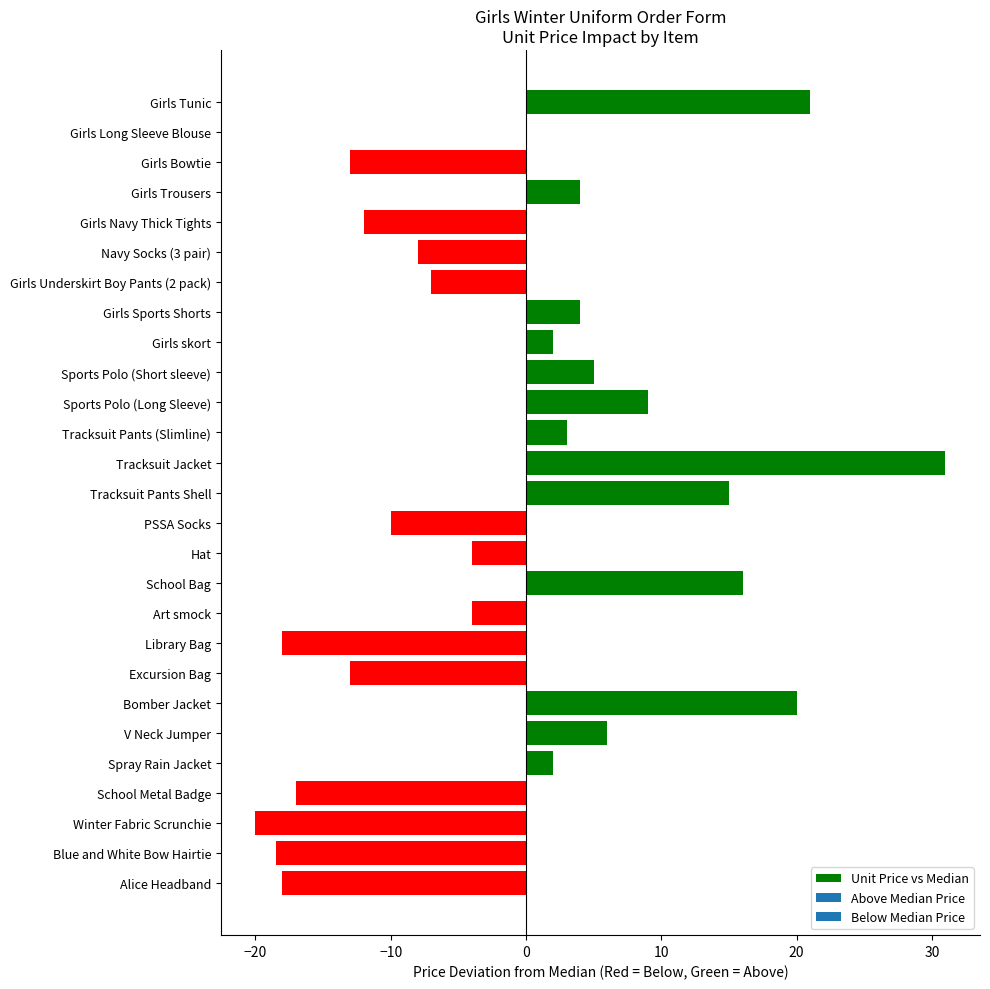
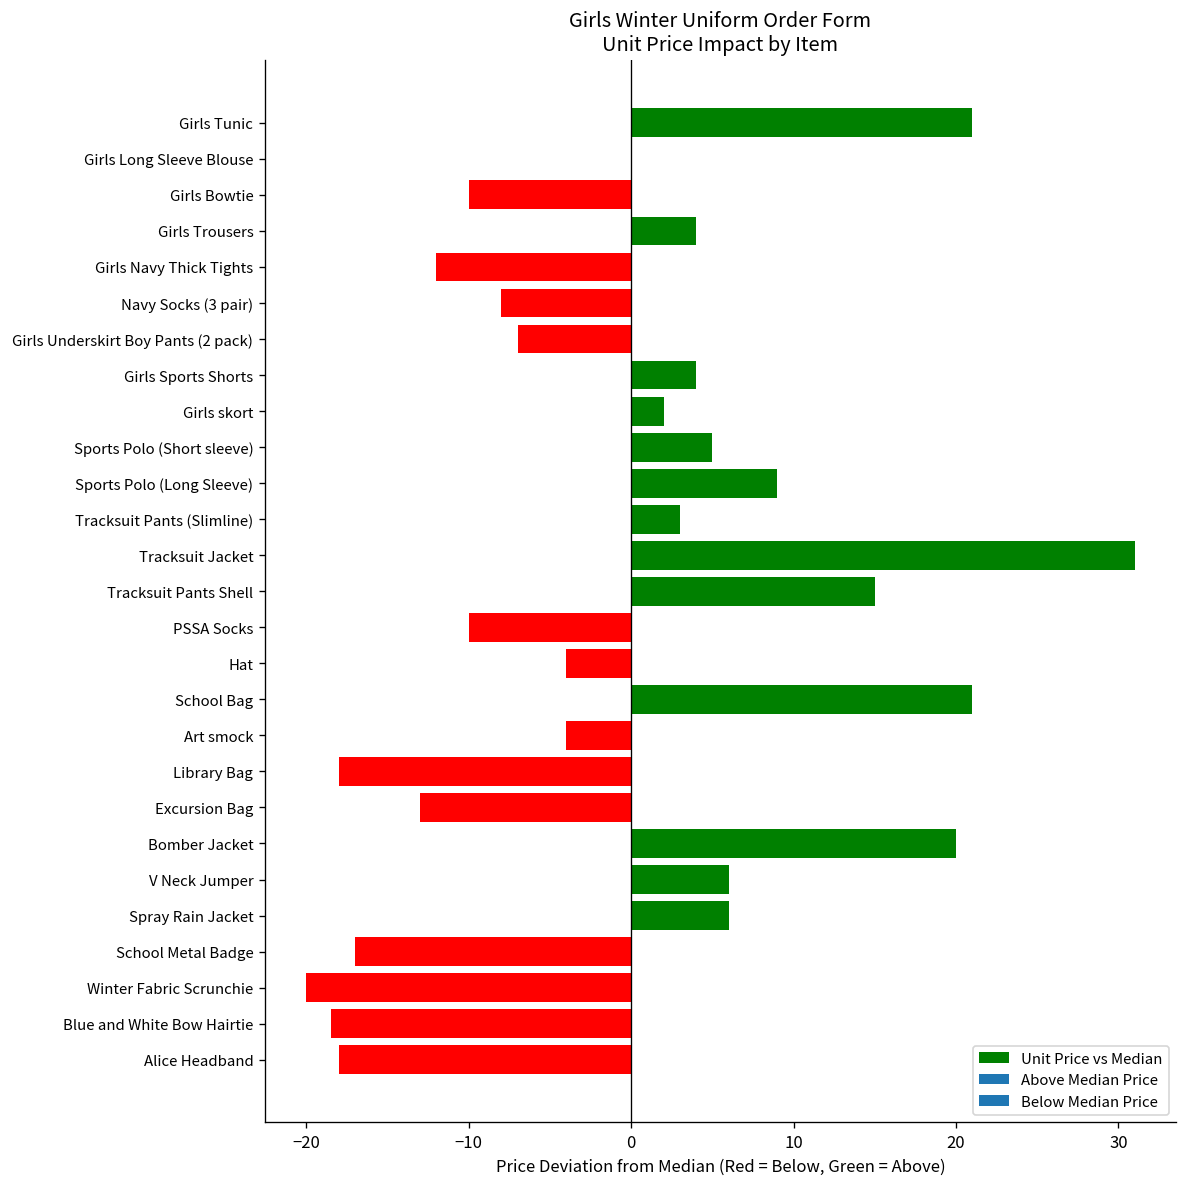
Girls Bowtie: -13.0 -> -10.0
School Bag: 16.0 -> 21.0
Spray Rain Jacket: 2.0 -> 6.0
